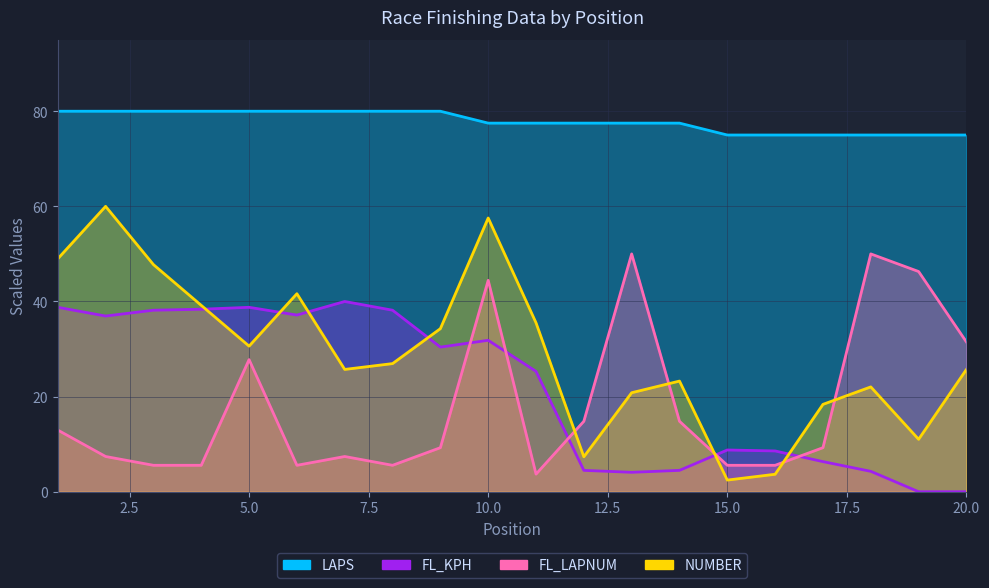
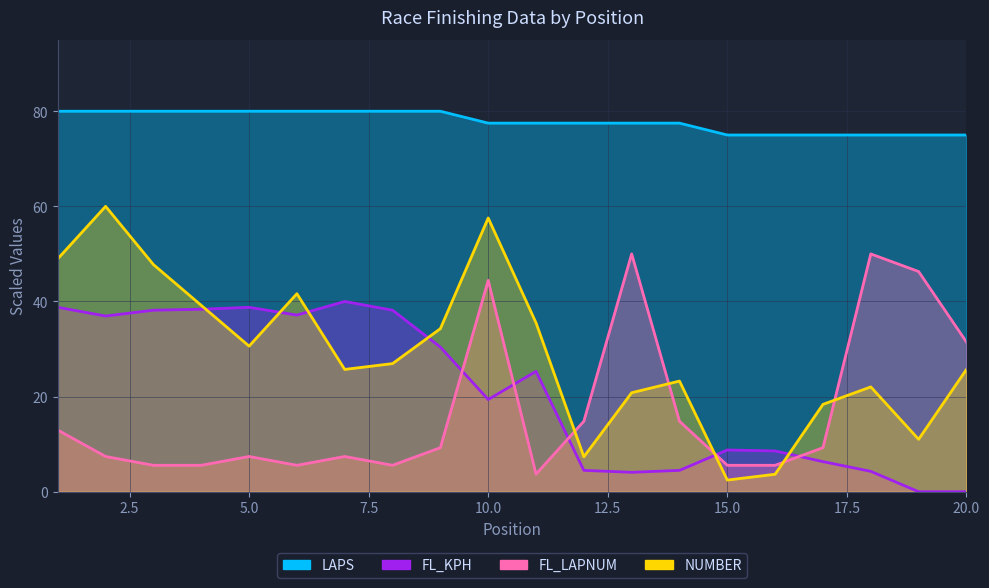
FL_LAPNUM, 5.0: 28 -> 7
FL_KPH, 10.0: 32 -> 19
